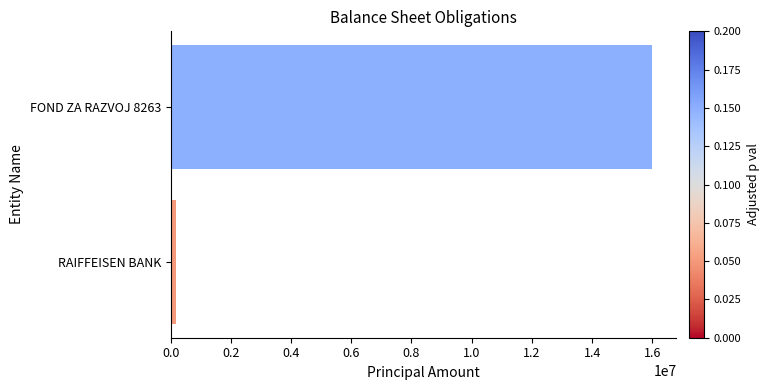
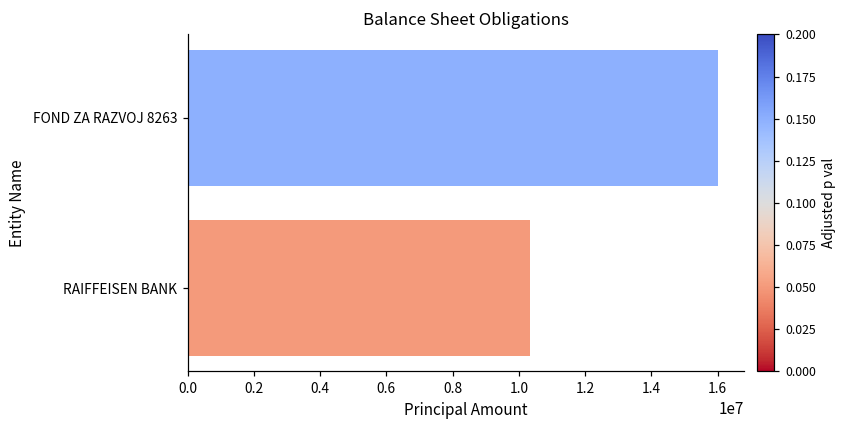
RAIFFEISEN BANK: 200000 -> 10300000
